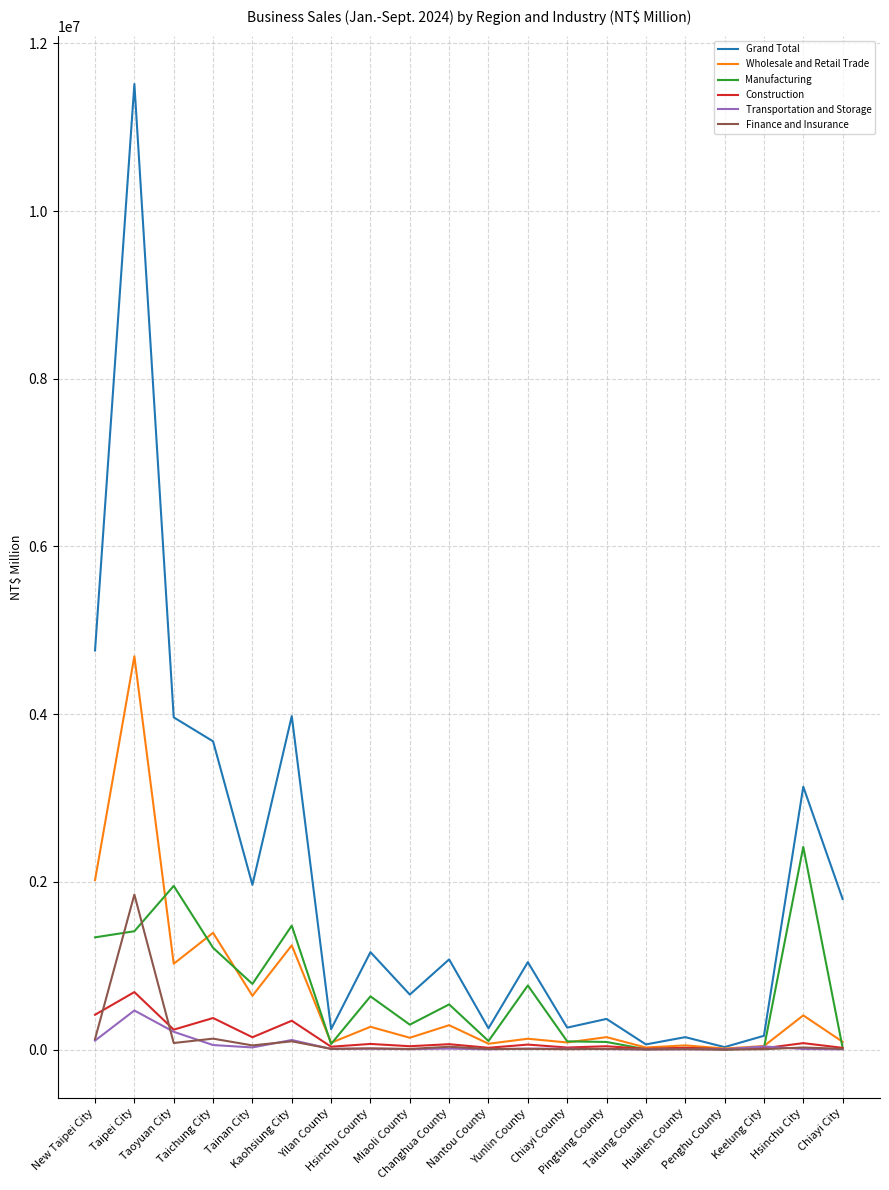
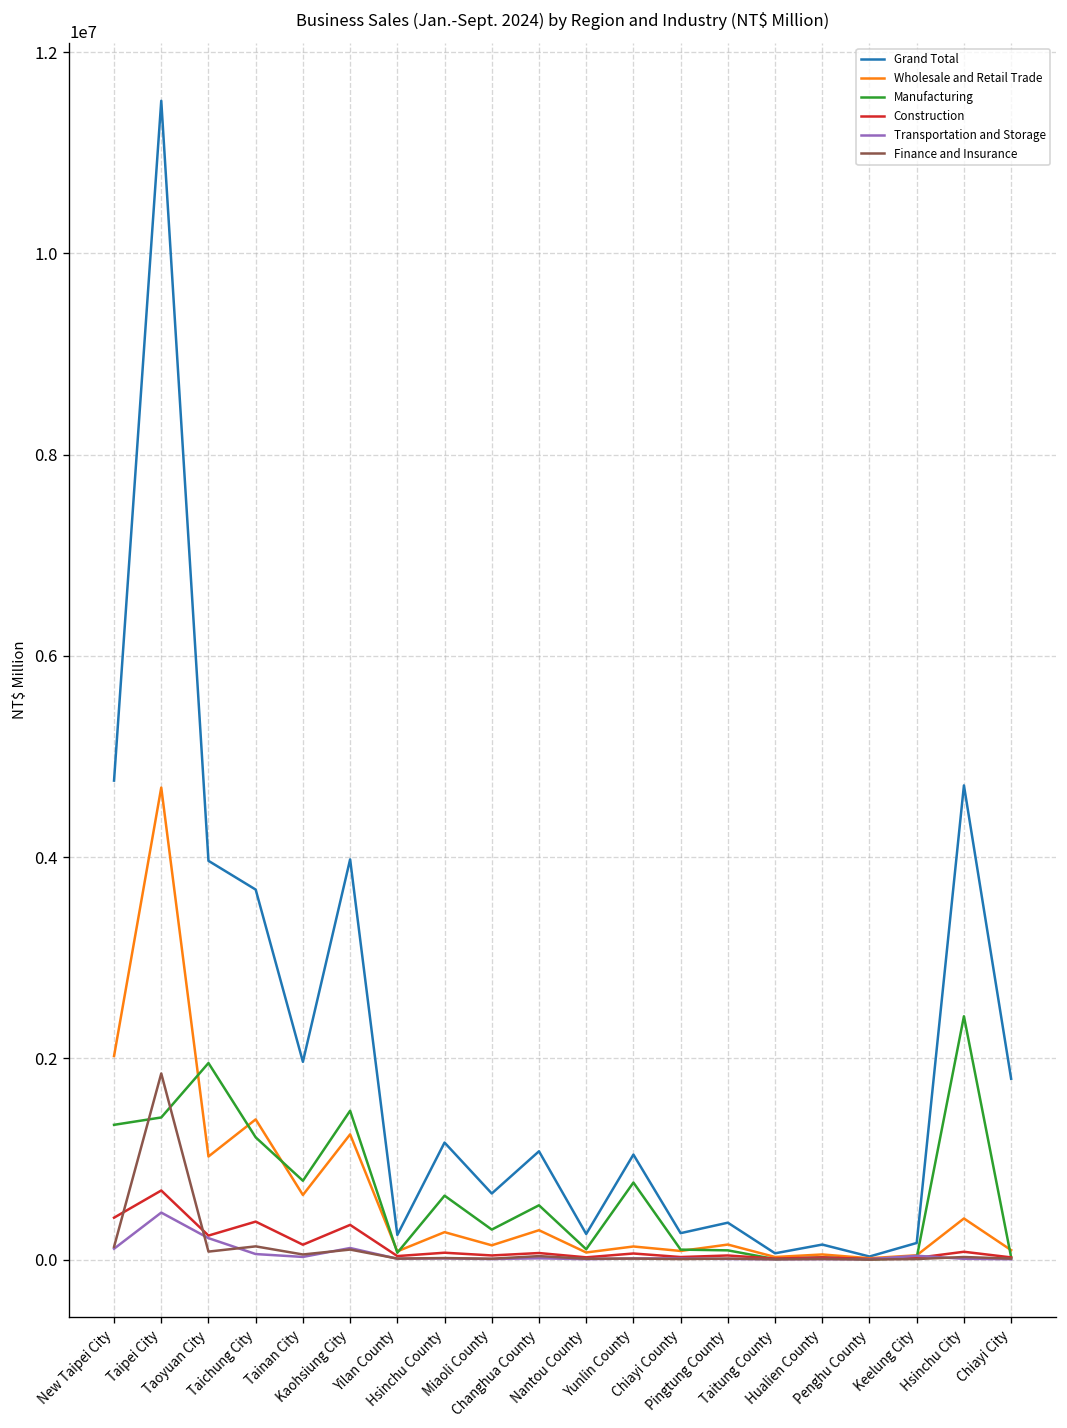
Grand Total, Hsinchu City: 3100000 -> 4700000
